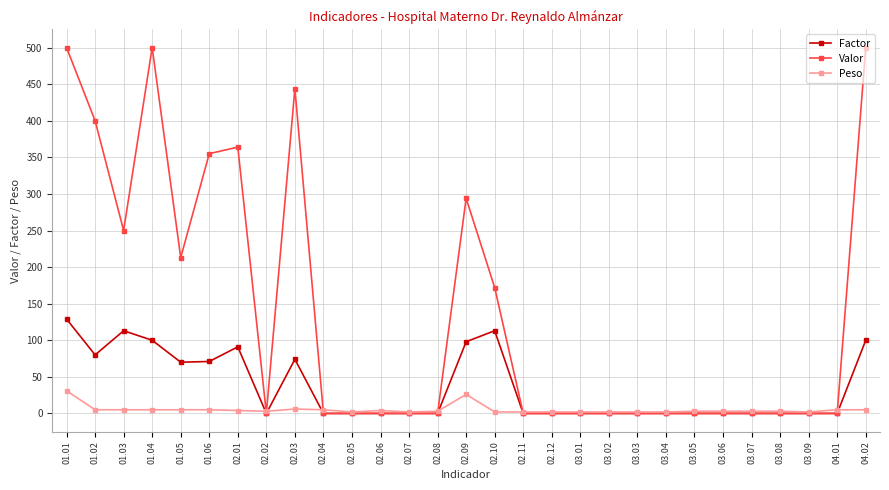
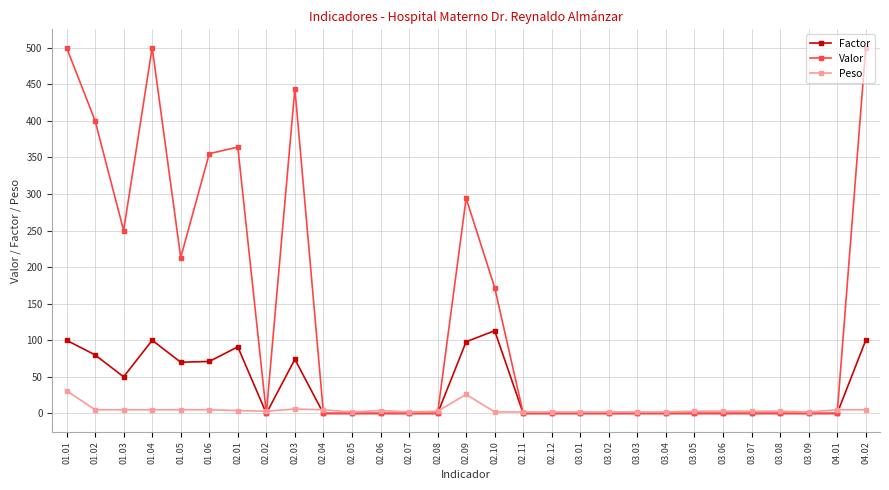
Factor, 01.01: 130 -> 100
Factor, 01.03: 110 -> 50
